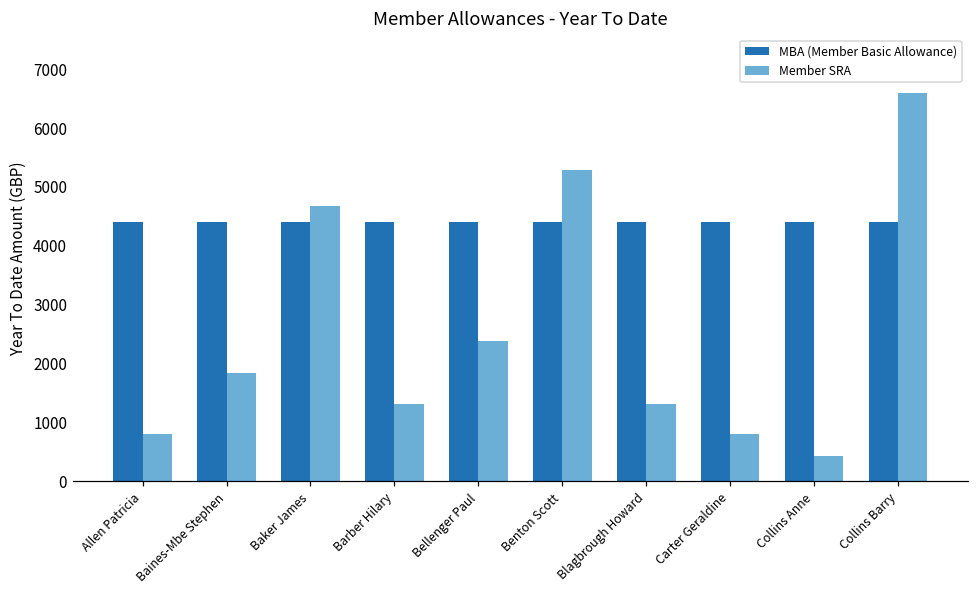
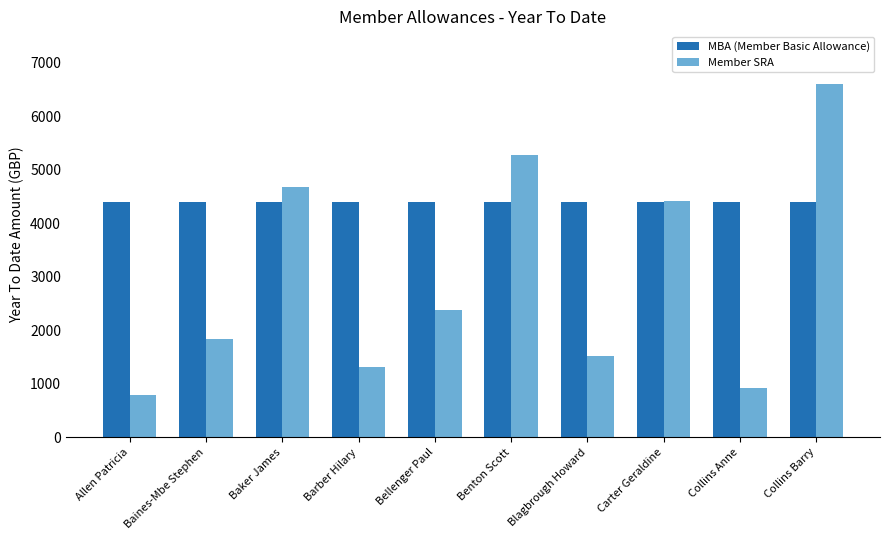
Member SRA, Blagbrough Howard: 1300 -> 1500
Member SRA, Carter Geraldine: 800 -> 4400
Member SRA, Collins Anne: 400 -> 900
